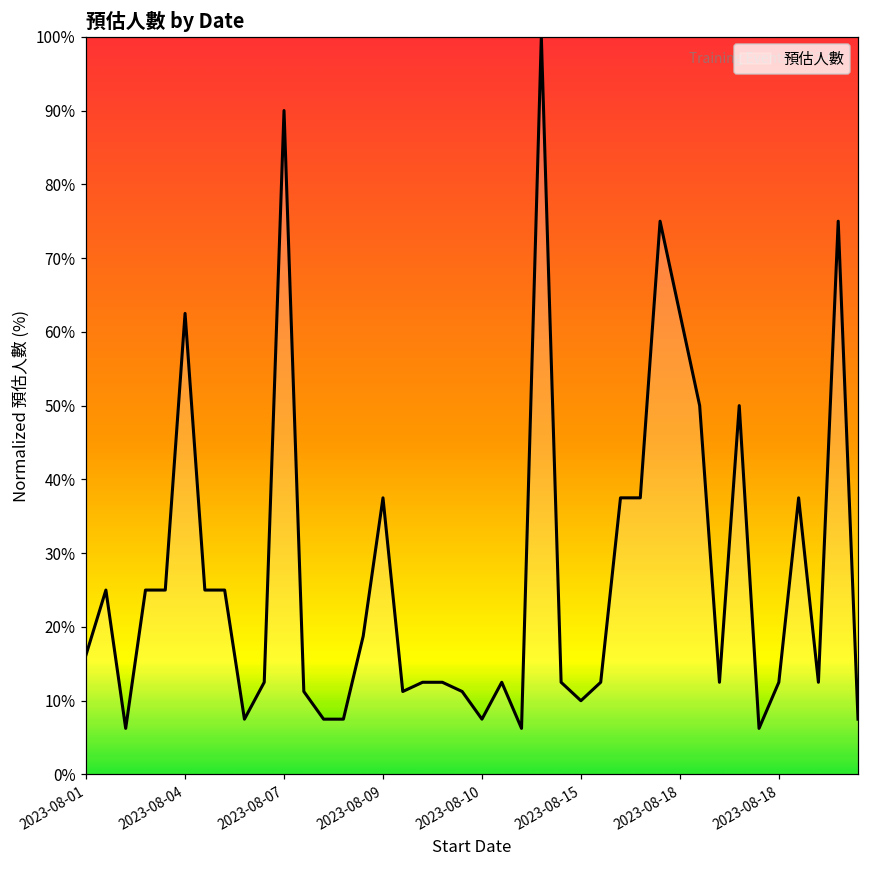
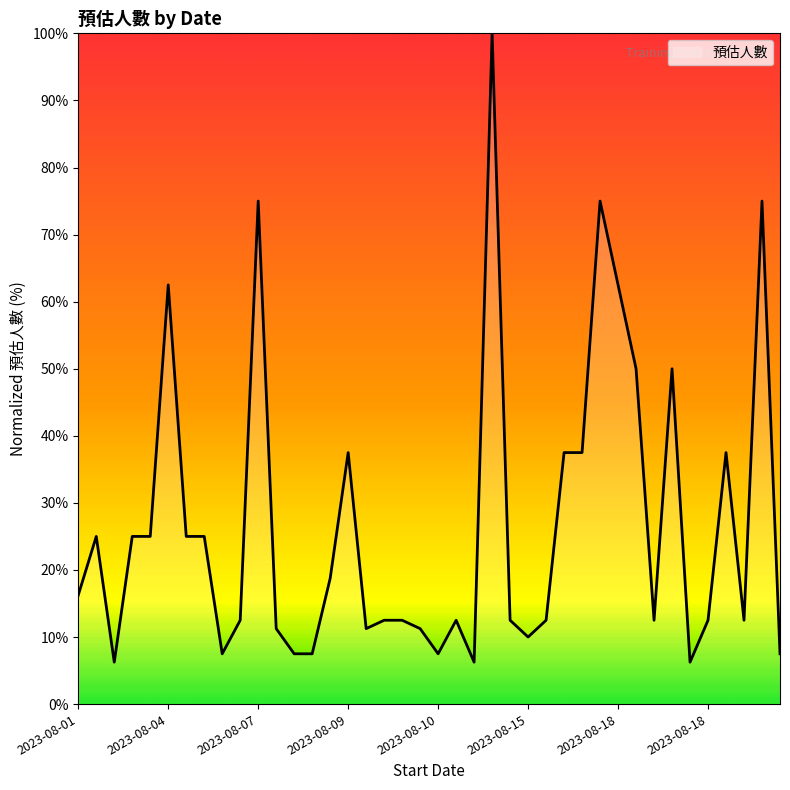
2023-08-07: 90% -> 75%
